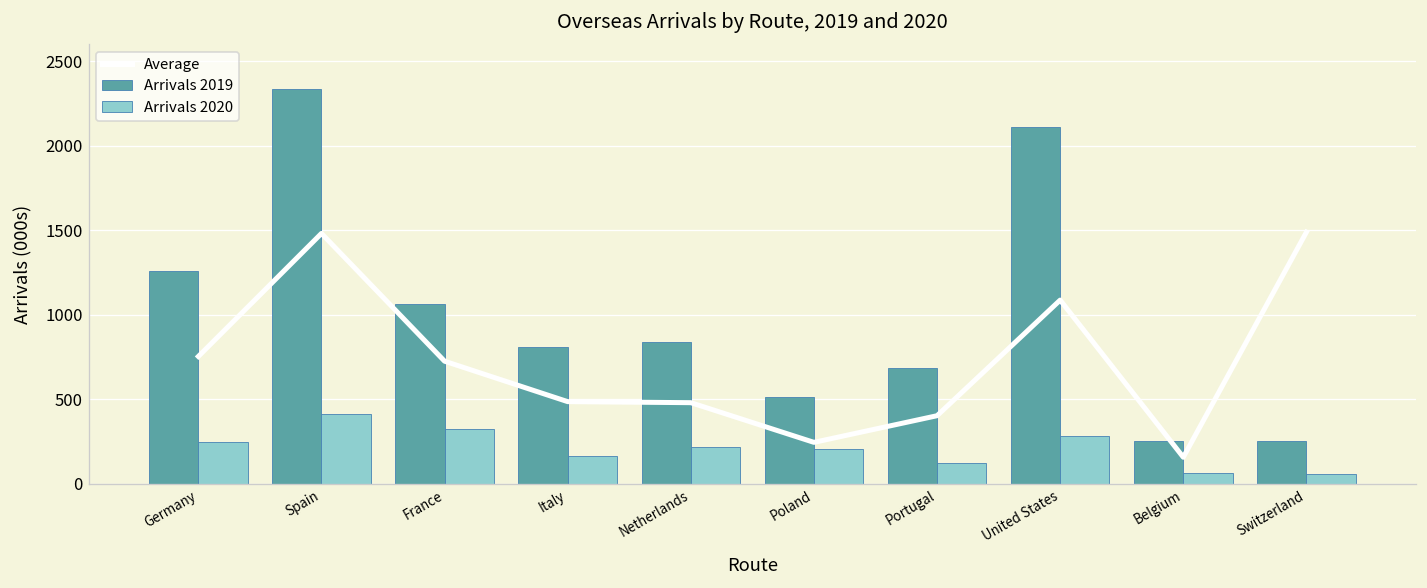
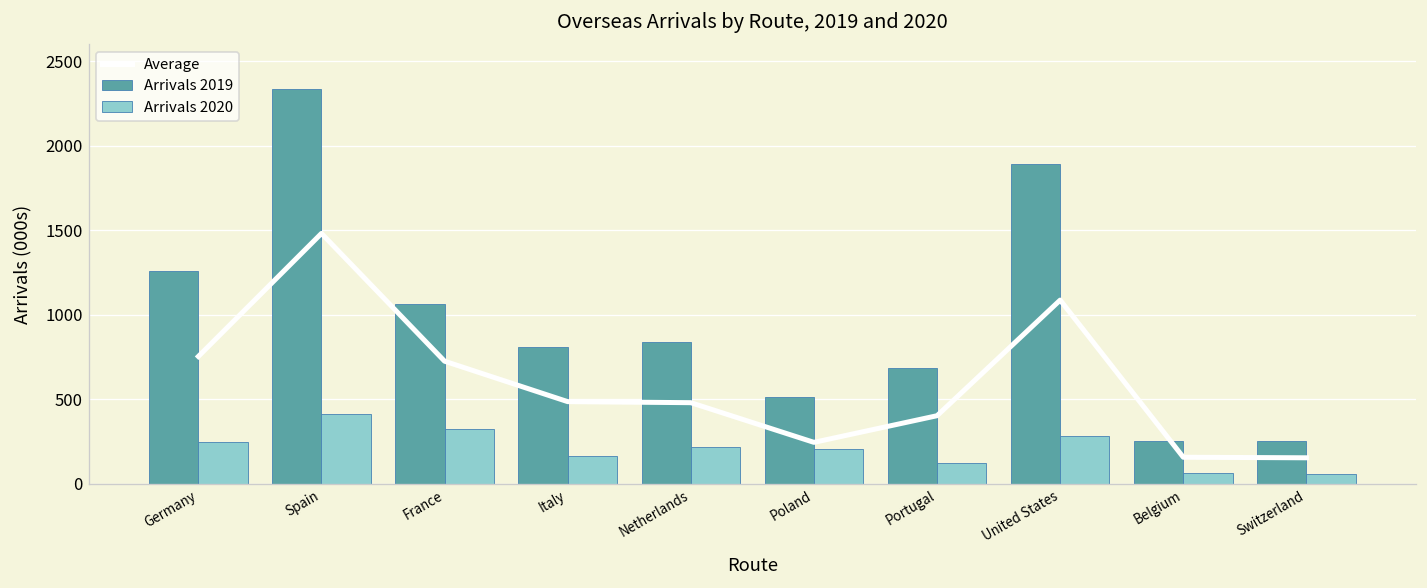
Arrivals 2019, United States: 2110 -> 1890
Average, Switzerland: 1490 -> 150
